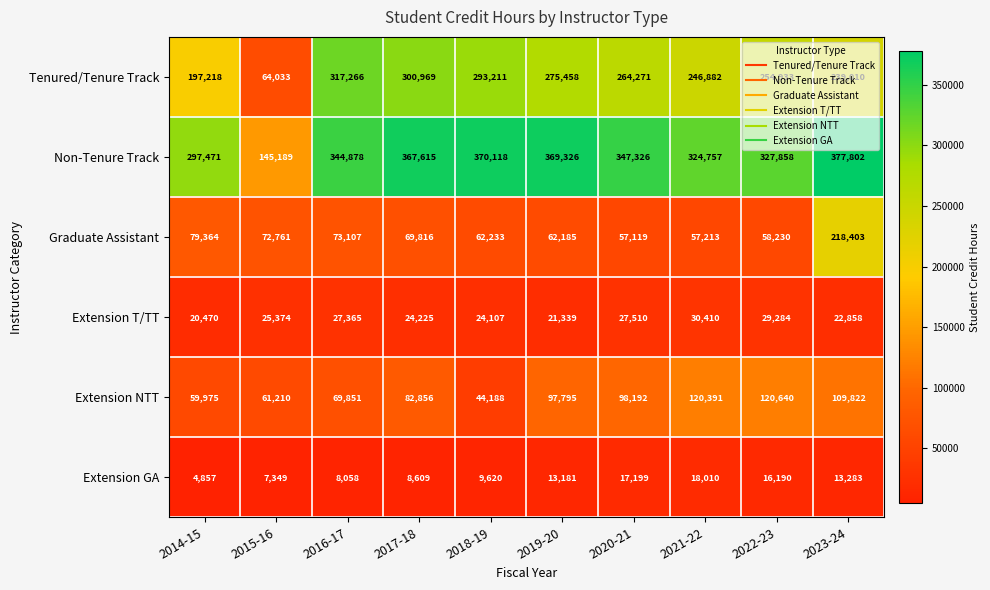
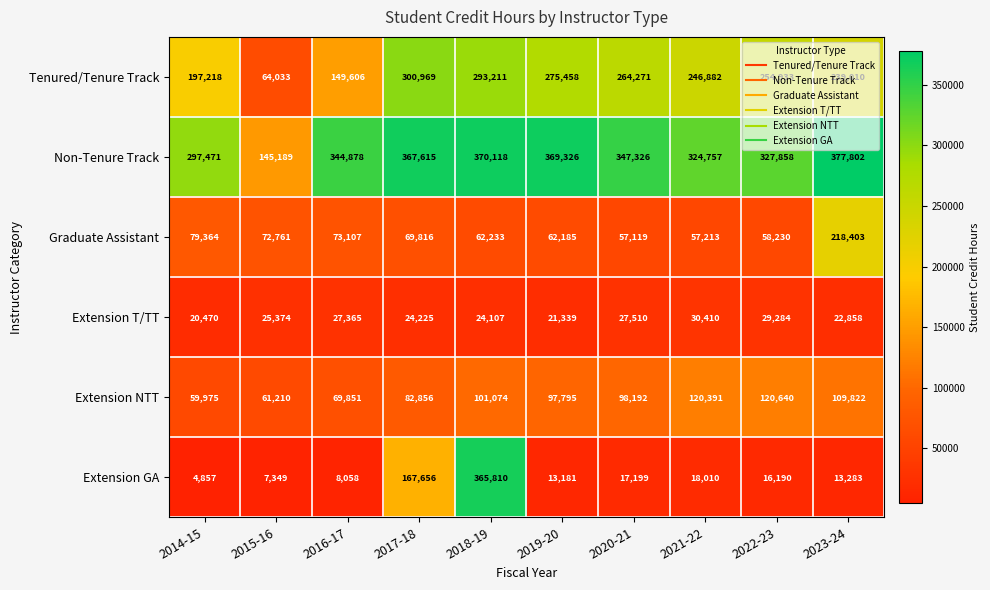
Tenured/Tenure Track, 2016-17: 317,266 -> 149,606
Extension NTT, 2018-19: 44,188 -> 101,074
Extension GA, 2017-18: 8,609 -> 167,656
Extension GA, 2018-19: 9,620 -> 365,810
